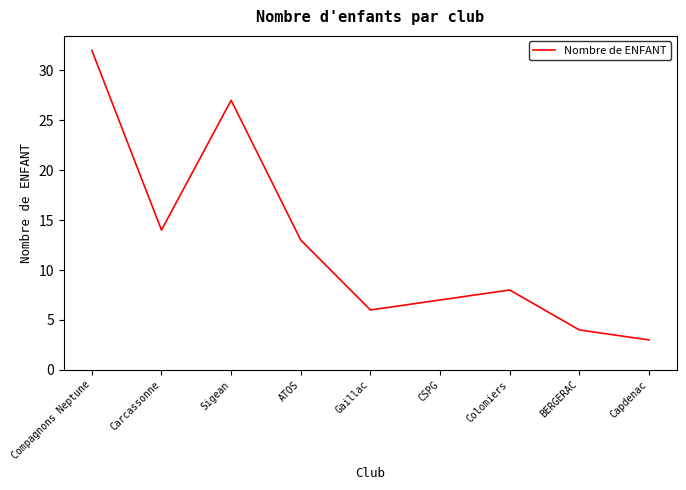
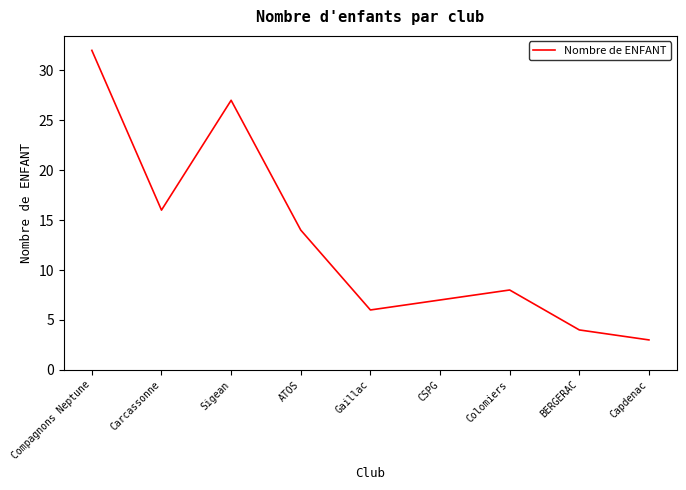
Carcassonne: 14 -> 16
ATOS: 13 -> 14
